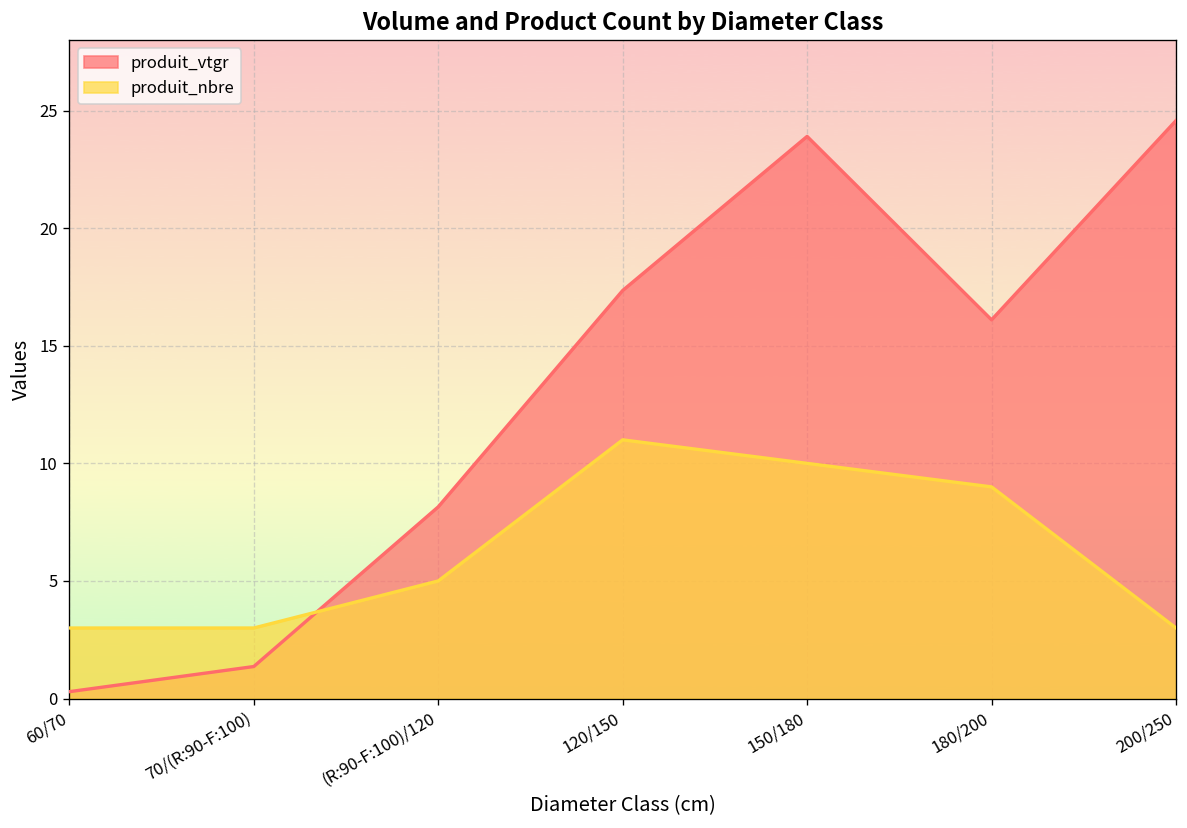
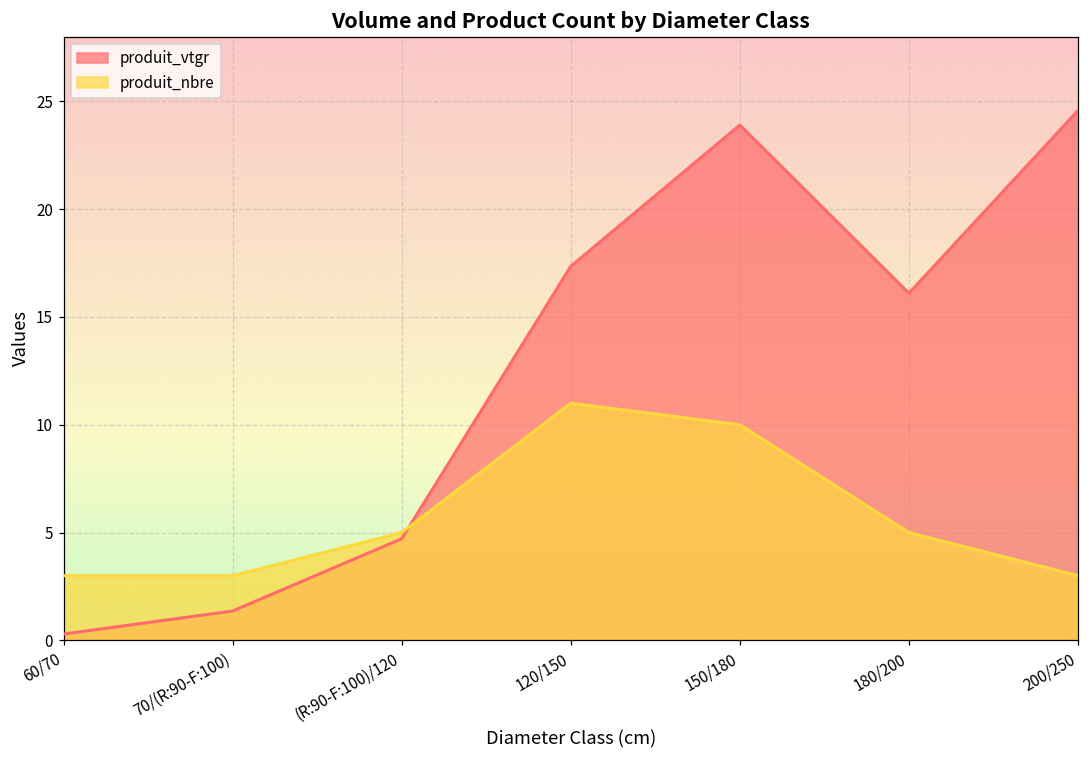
produit_vtgr, (R:90-F:100)/120: 8.2 -> 4.7
produit_nbre, 180/200: 9 -> 5
